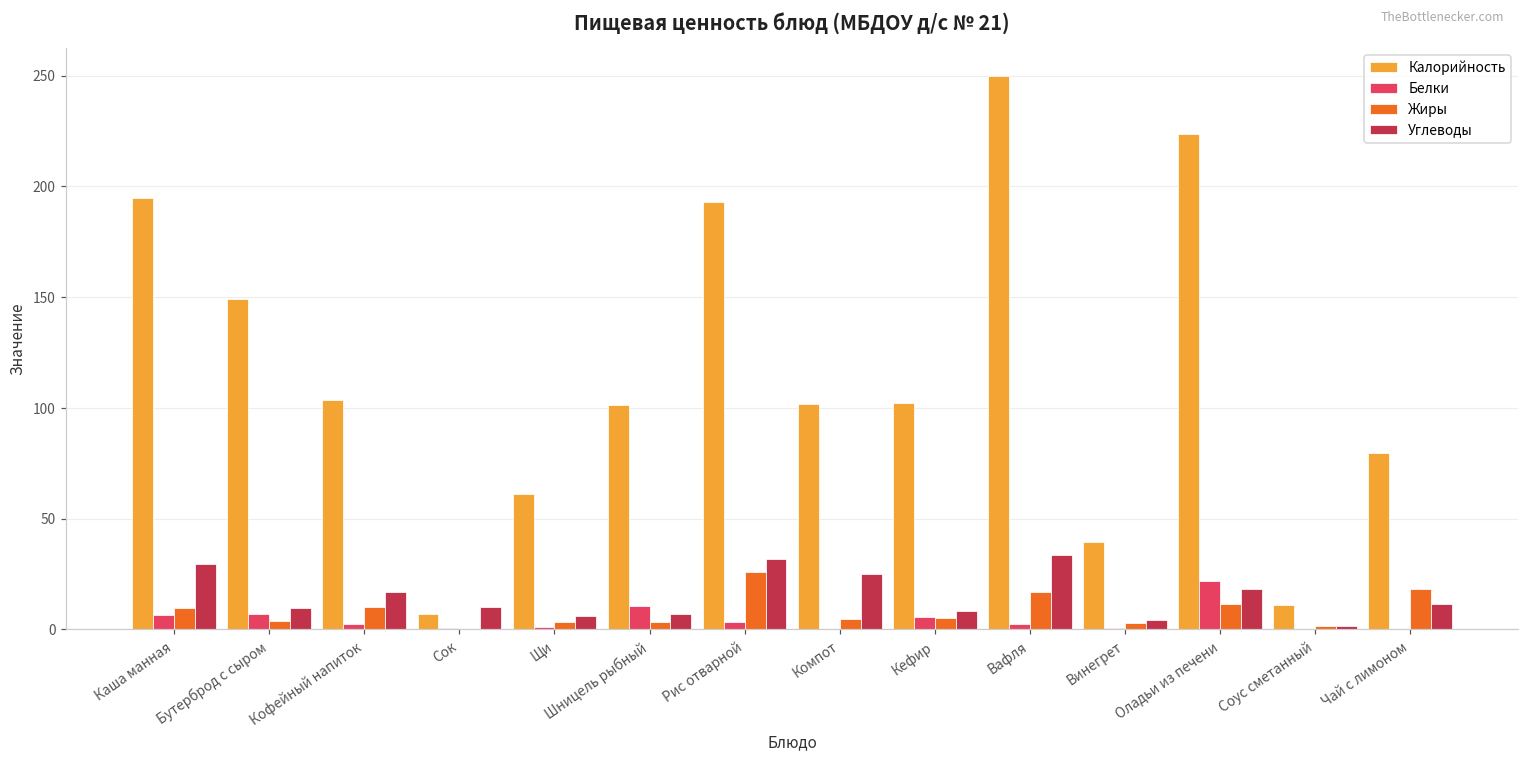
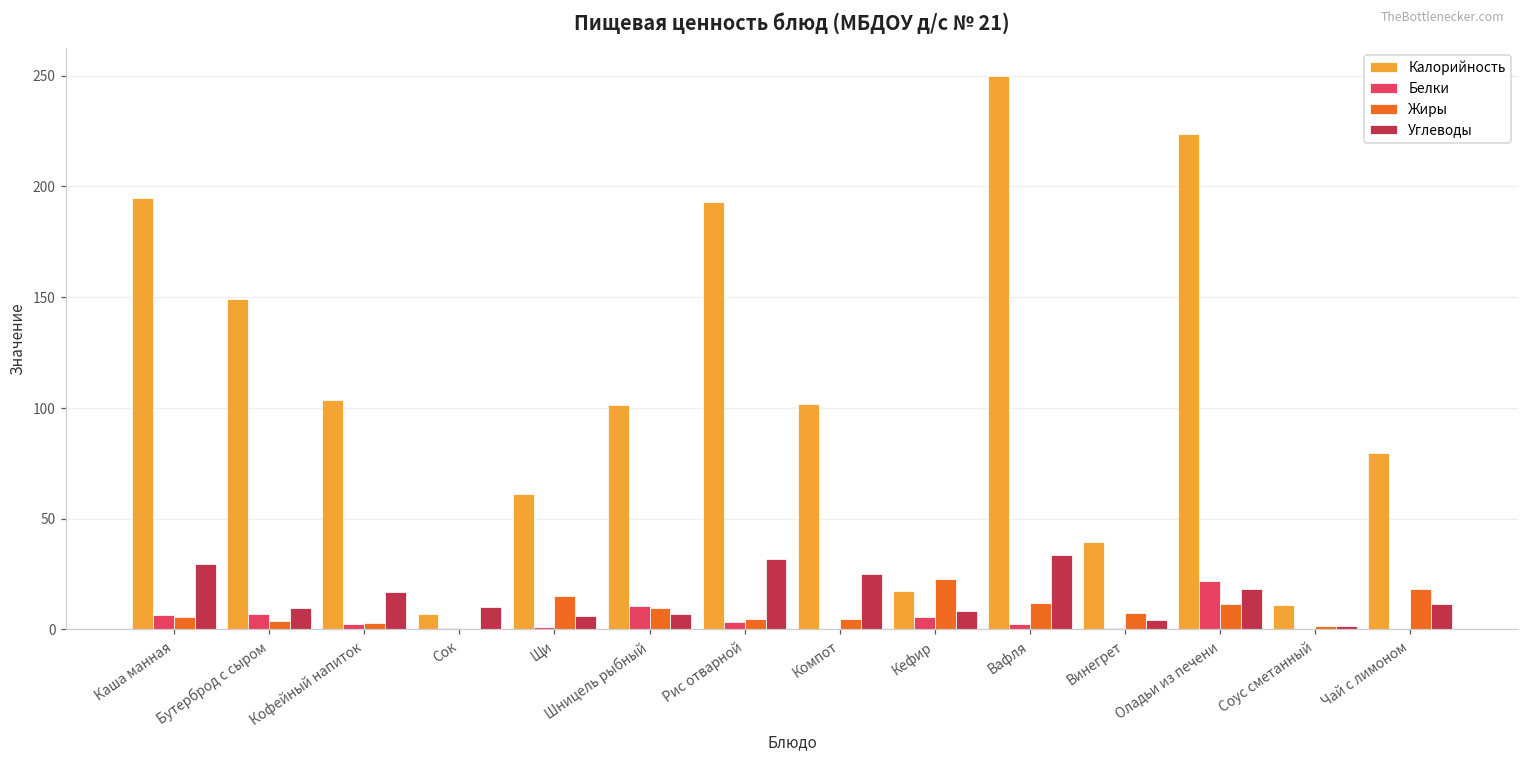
Жиры, Каша манная: 10 -> 6
Жиры, Кофейный напиток: 10 -> 3
Жиры, Щи: 4 -> 15
Жиры, Шницель рыбный: 3 -> 10
Жиры, Рис отварной: 26 -> 5
Калорийность, Кефир: 102 -> 17
Жиры, Кефир: 5 -> 23
Жиры, Вафля: 17 -> 12
Жиры, Винегрет: 3 -> 7
